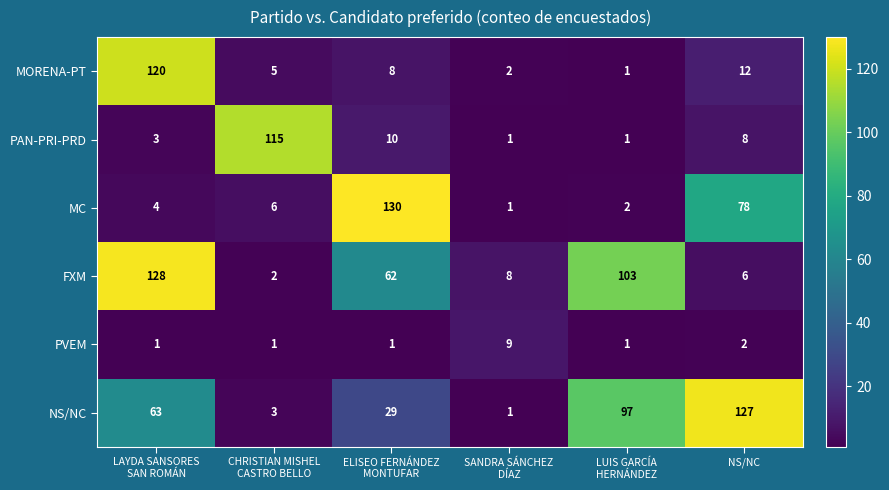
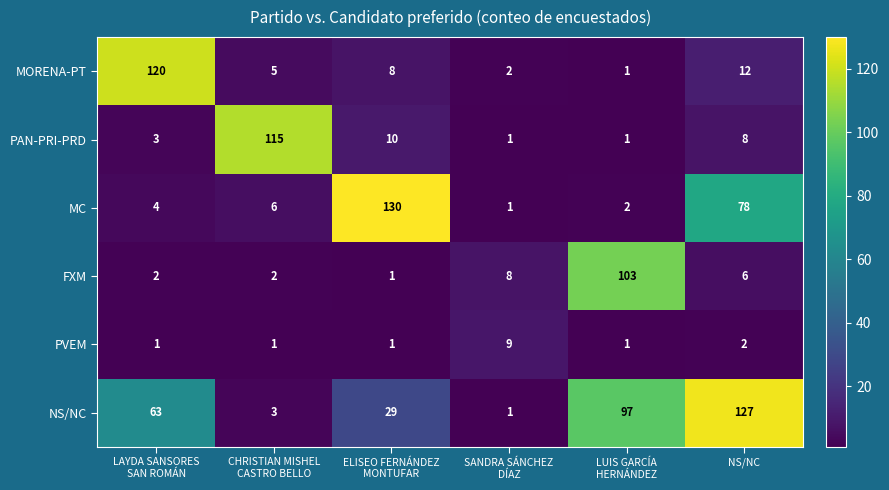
FXM, LAYDA SANSORES SAN ROMÁN: 128 -> 2
FXM, ELISEO FERNÁNDEZ MONTUFAR: 62 -> 1
